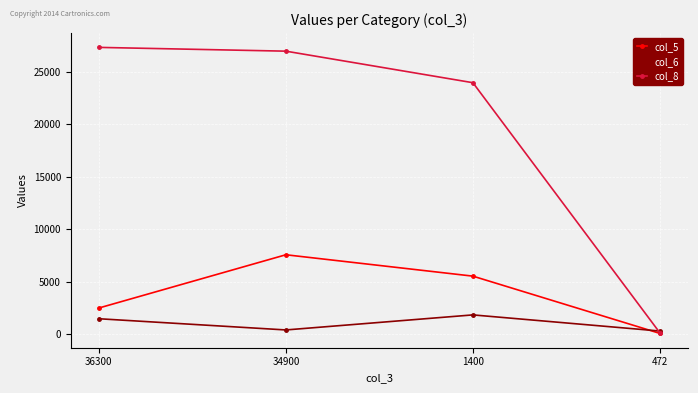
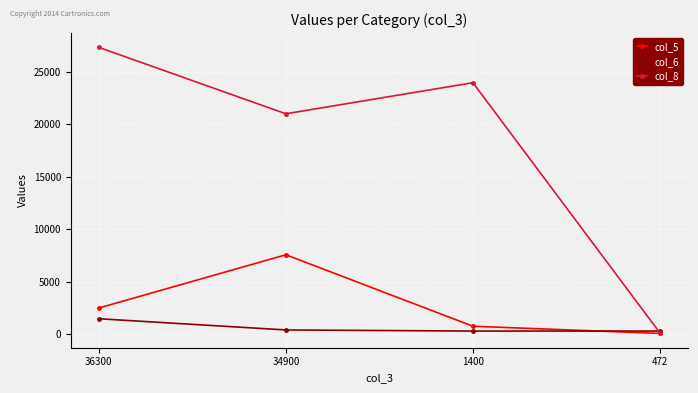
col_8, 34900: 26900 -> 21000
col_5, 1400: 5500 -> 800
col_6, 1400: 1800 -> 300
